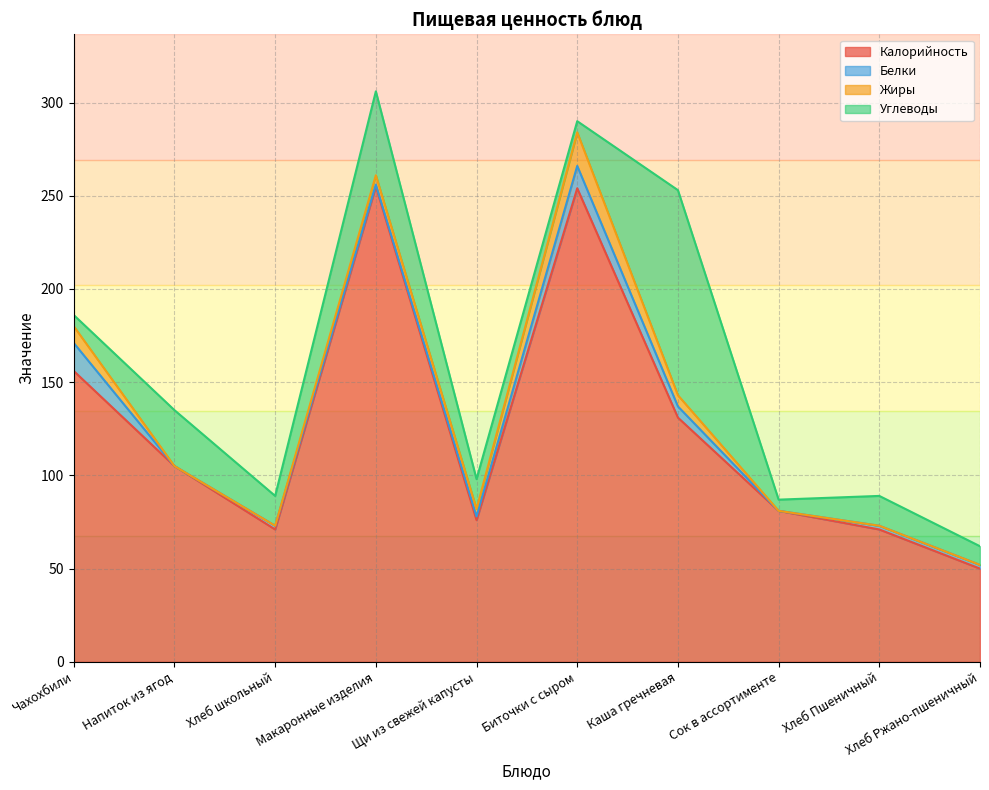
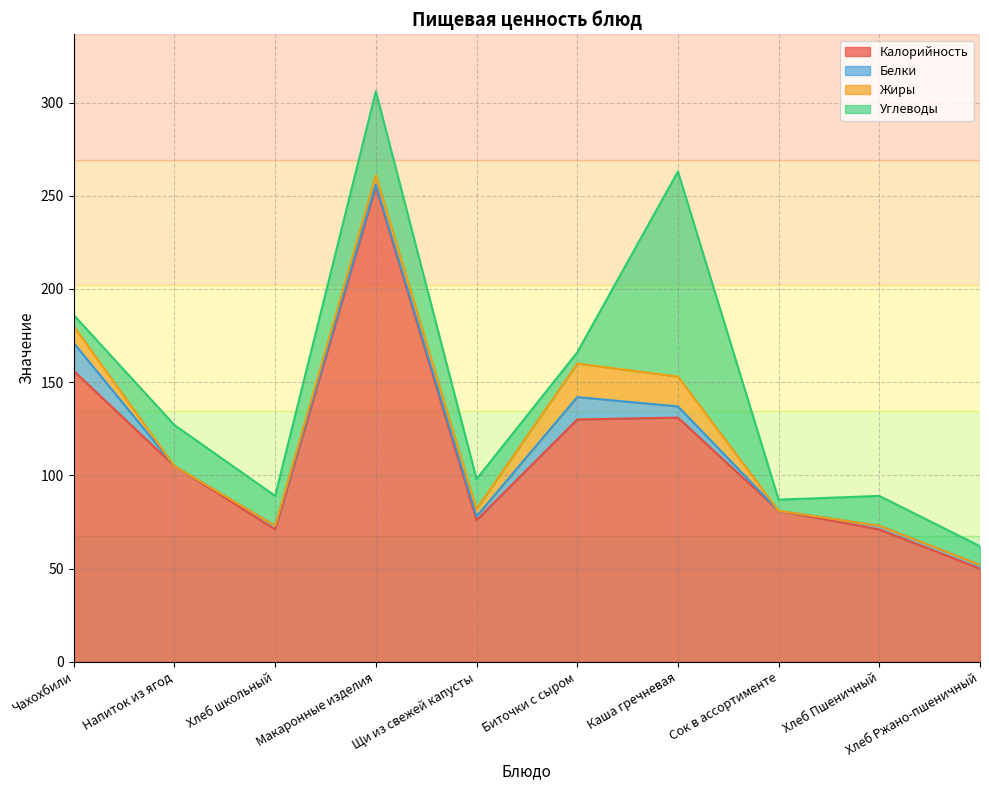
Углеводы, Напиток из ягод: 30 -> 22
Калорийность, Биточки с сыром: 254 -> 130
Жиры, Каша гречневая: 6 -> 16
